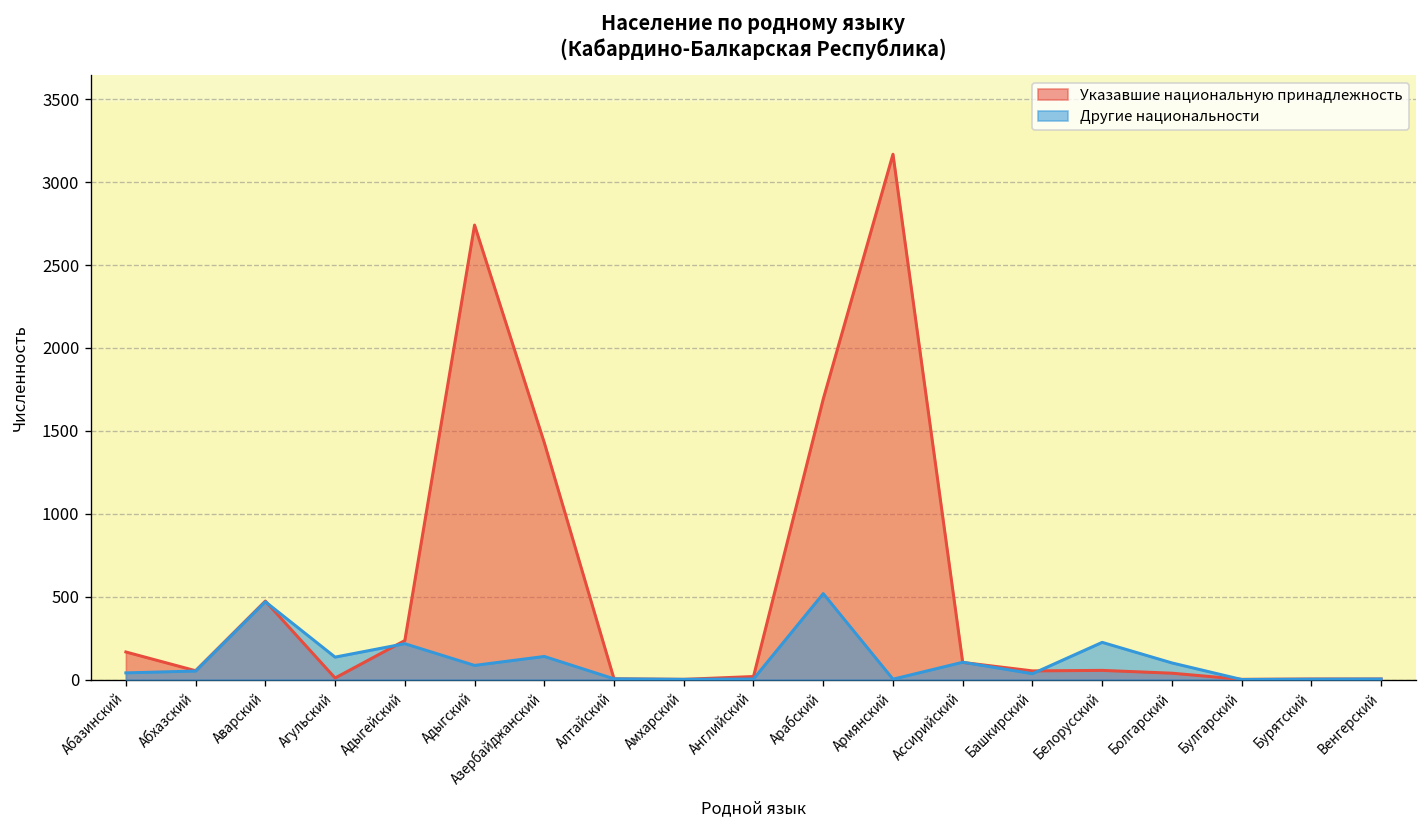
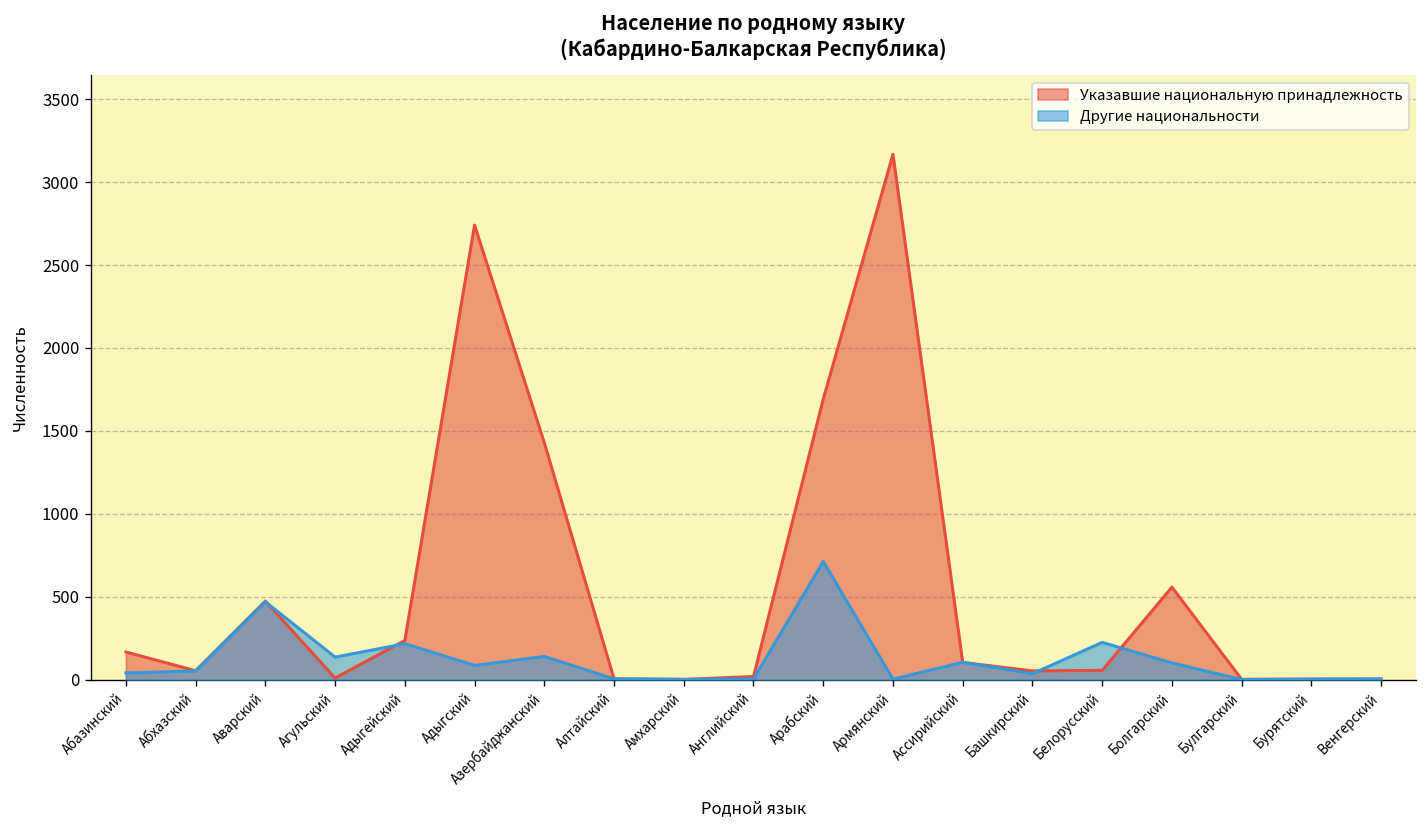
Другие национальности, Арабский: 520 -> 710
Указавшие национальную принадлежность, Болгарский: 40 -> 560
